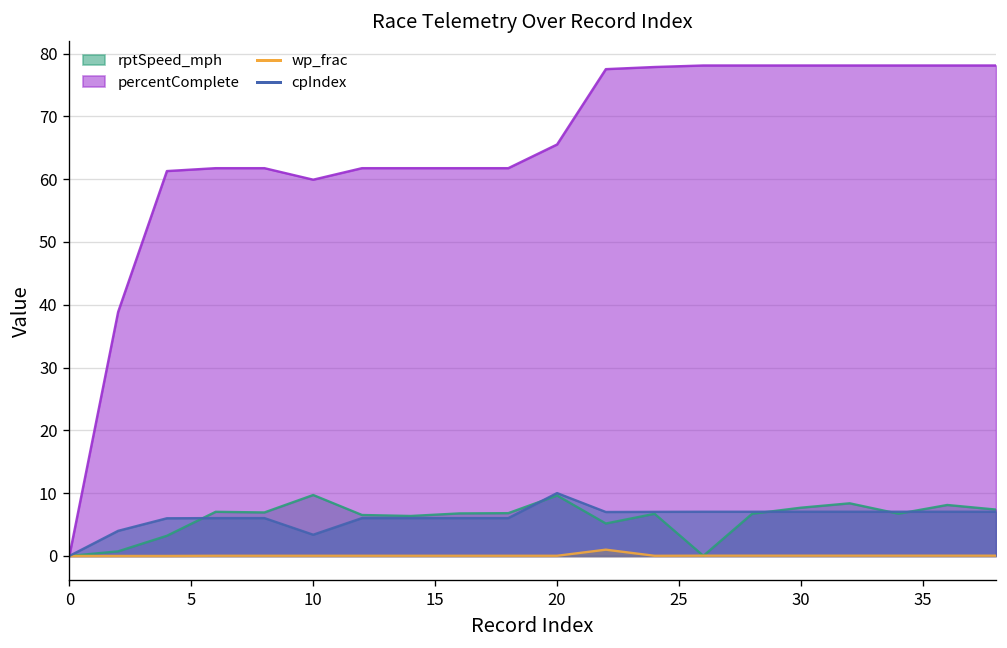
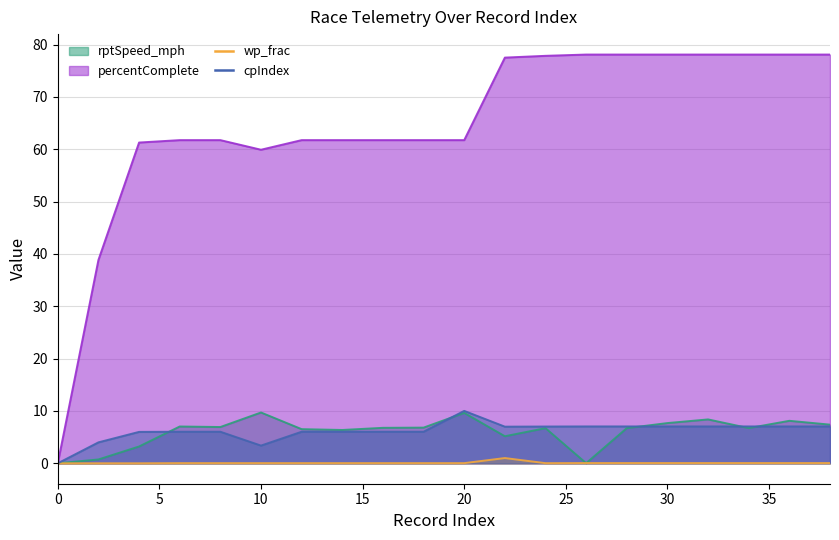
percentComplete, 20: 66 -> 62
